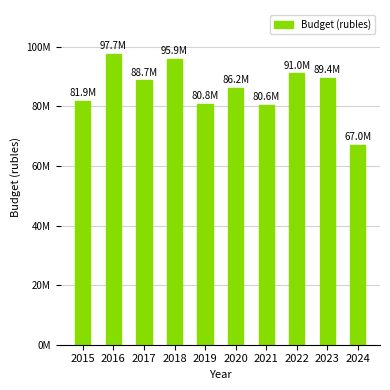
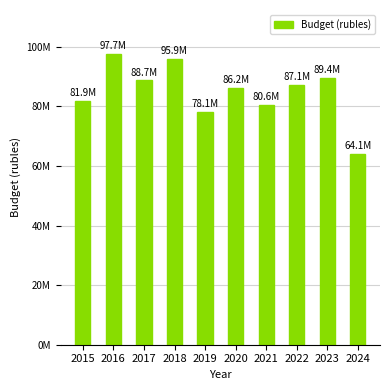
2019: 80.8M -> 78.1M
2022: 91.0M -> 87.1M
2024: 67.0M -> 64.1M
